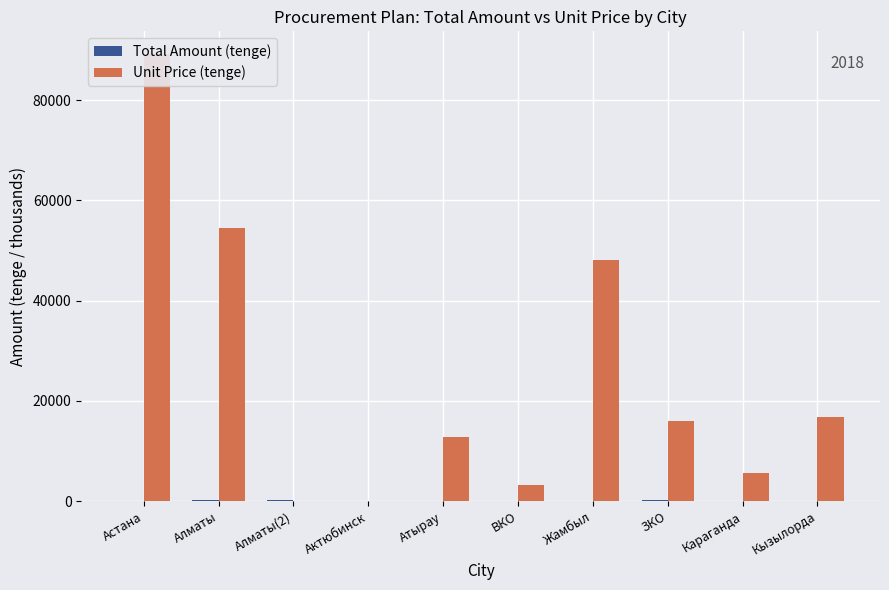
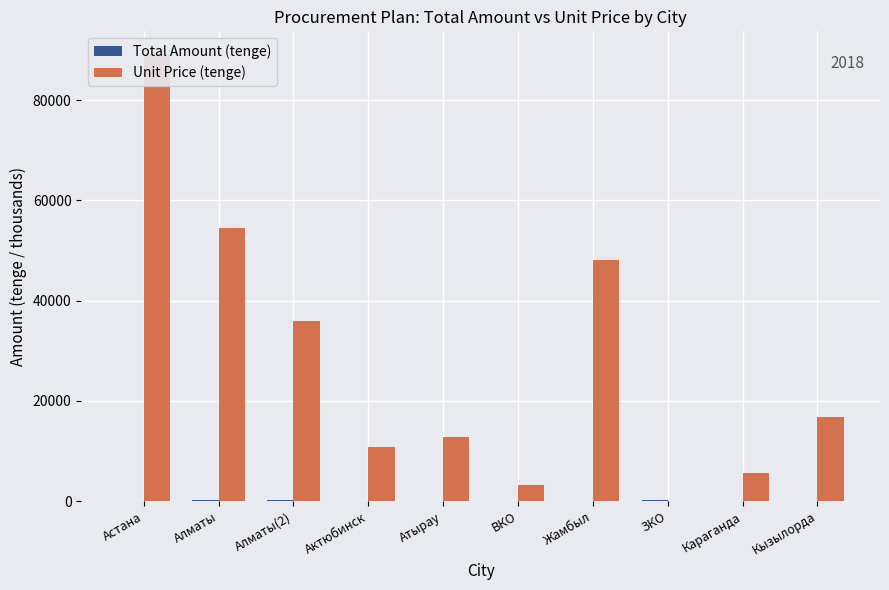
Unit Price (tenge), Алматы(2): 0 -> 36000
Unit Price (tenge), Актюбинск: 0 -> 11000
Unit Price (tenge), ЗКО: 16000 -> 0
